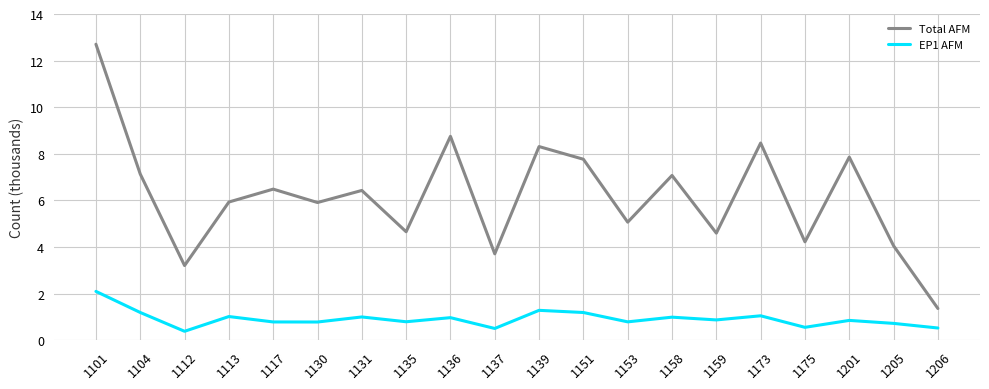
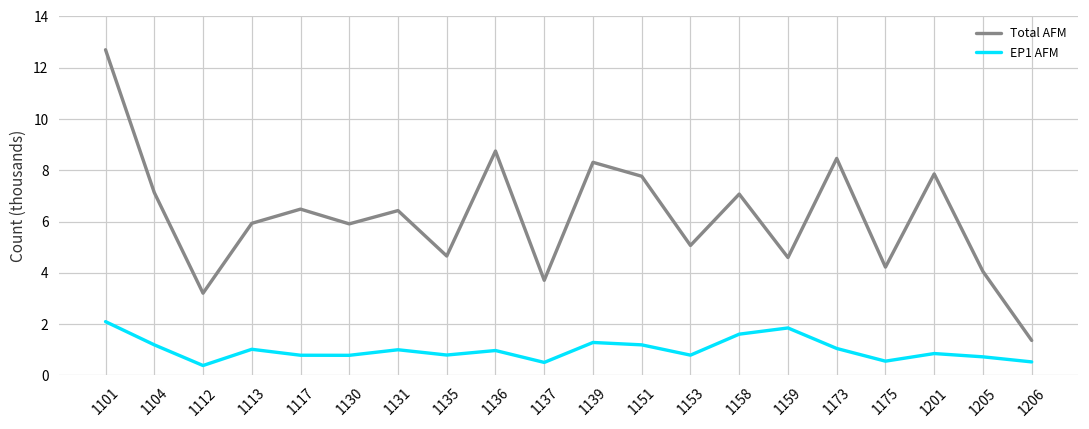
EP1 AFM, 1158: 1.0 -> 1.6
EP1 AFM, 1159: 0.9 -> 1.9
